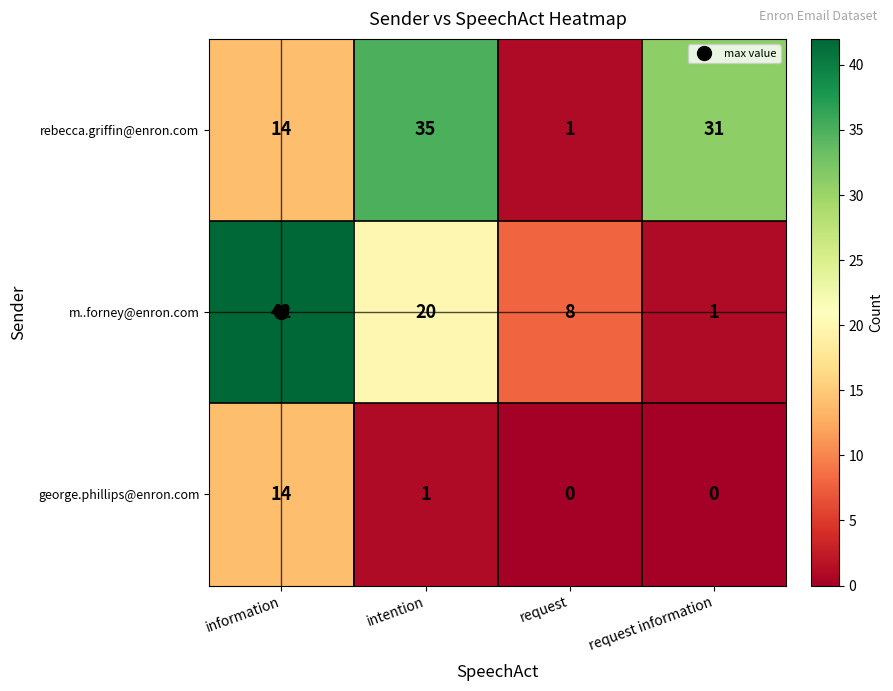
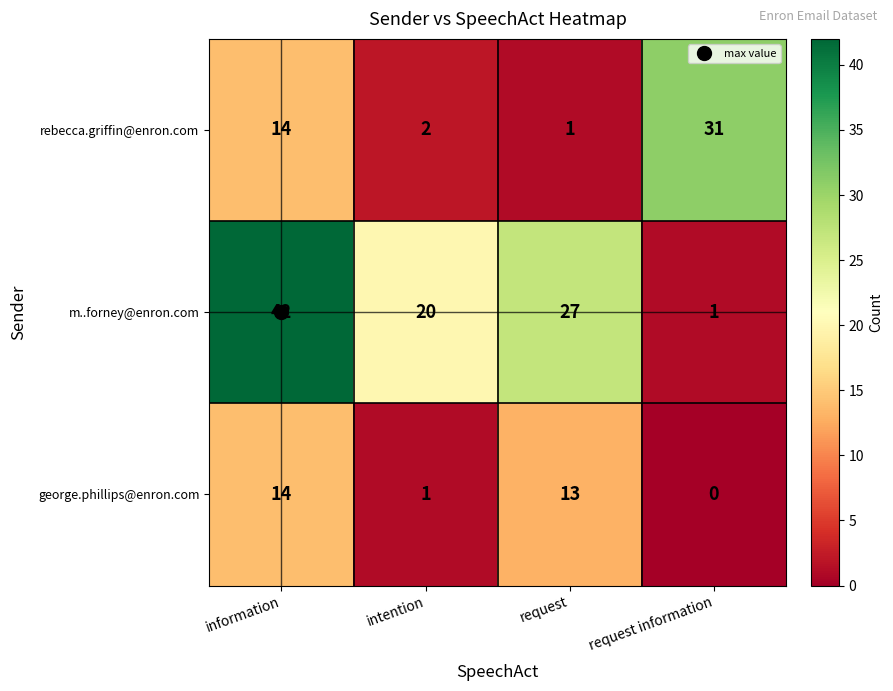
rebecca.griffin@enron.com, intention: 35 -> 2
m..forney@enron.com, request: 8 -> 27
george.phillips@enron.com, request: 0 -> 13
